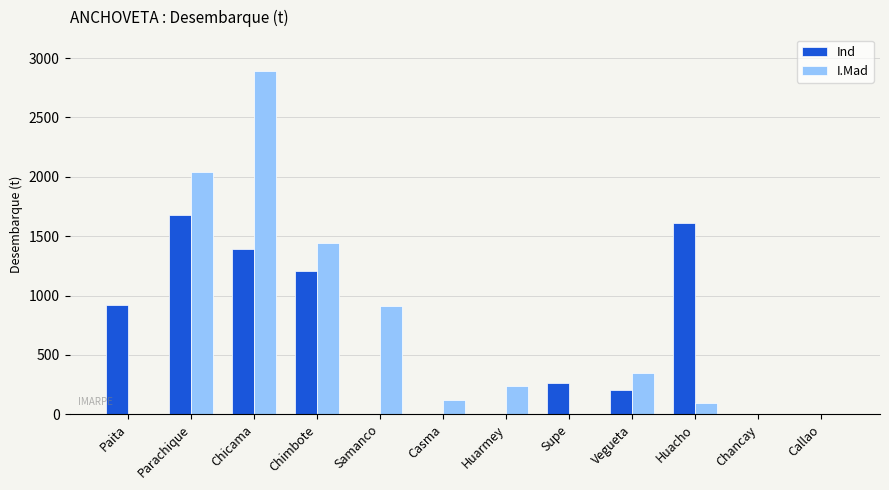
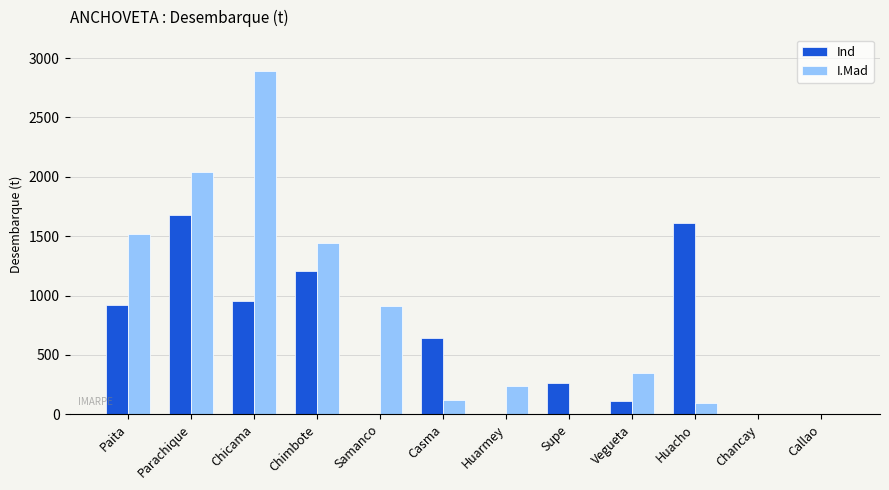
I.Mad, Paita: 0 -> 1510
Ind, Chicama: 1400 -> 950
Ind, Casma: 0 -> 640
Ind, Vegueta: 200 -> 110
